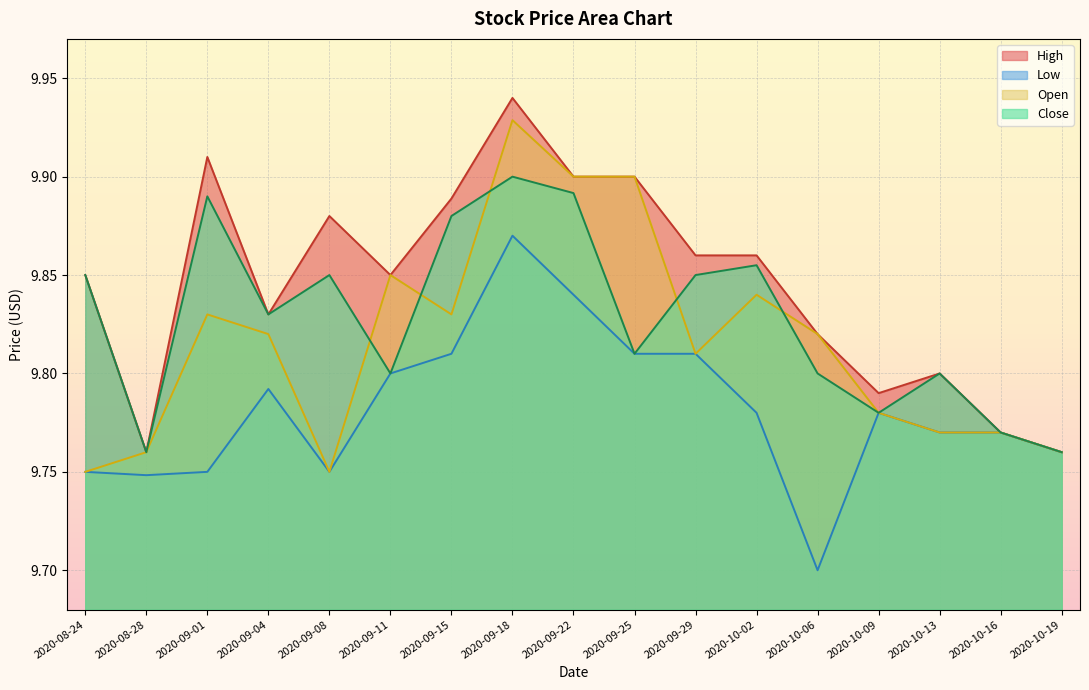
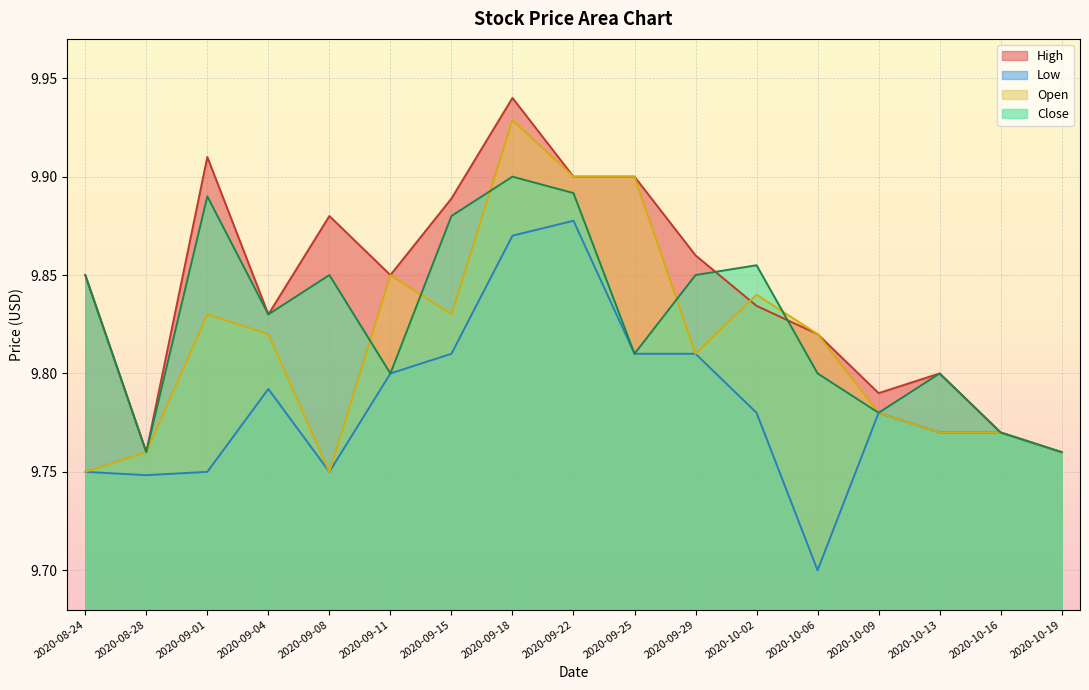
Low, 2020-09-22: 9.840 -> 9.878
High, 2020-10-02: 9.860 -> 9.834
